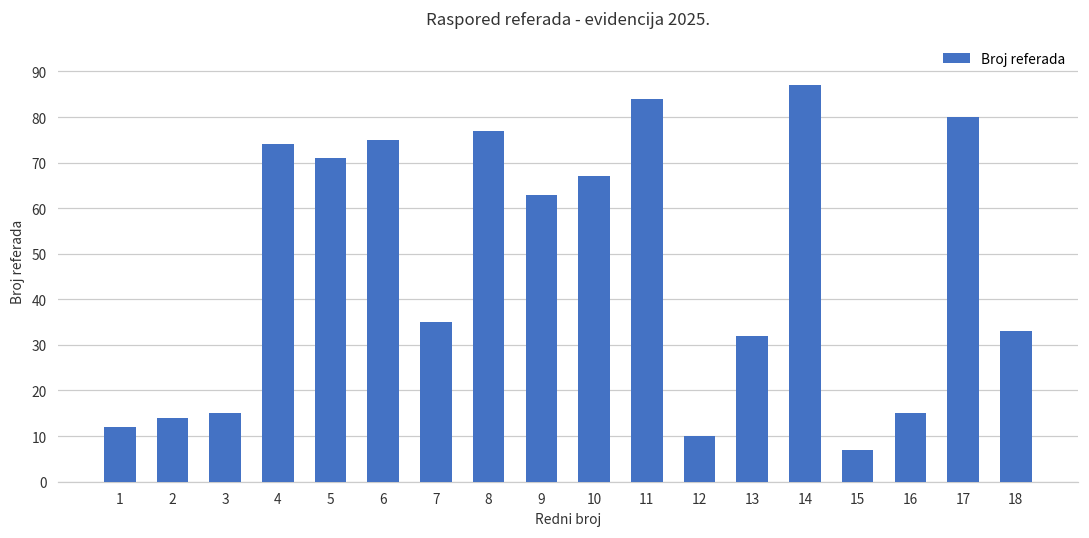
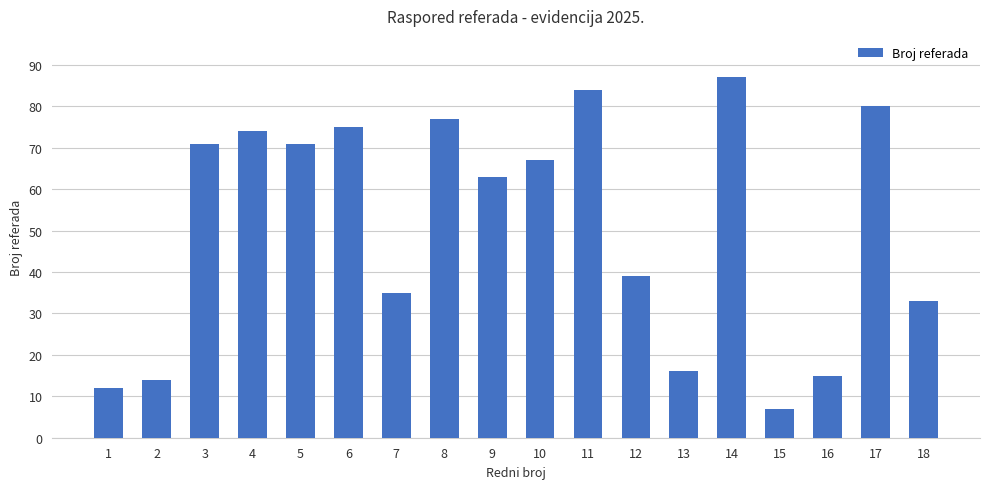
3: 15 -> 71
12: 10 -> 39
13: 32 -> 16
